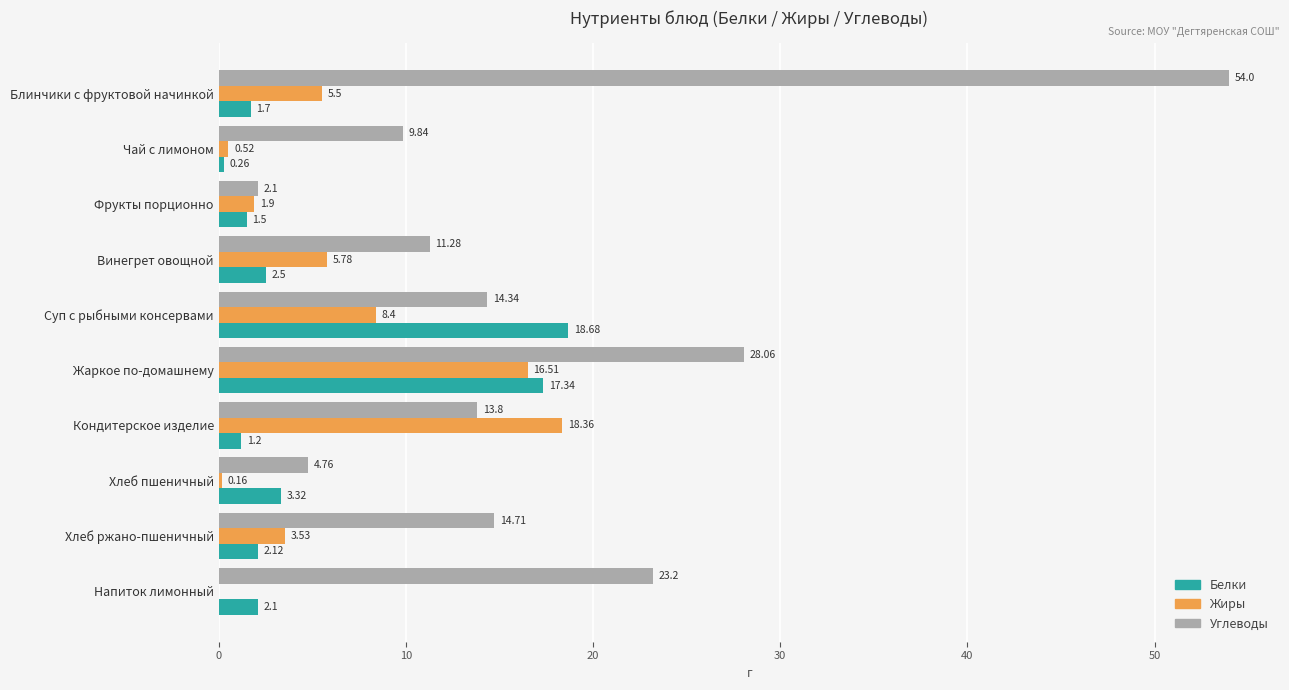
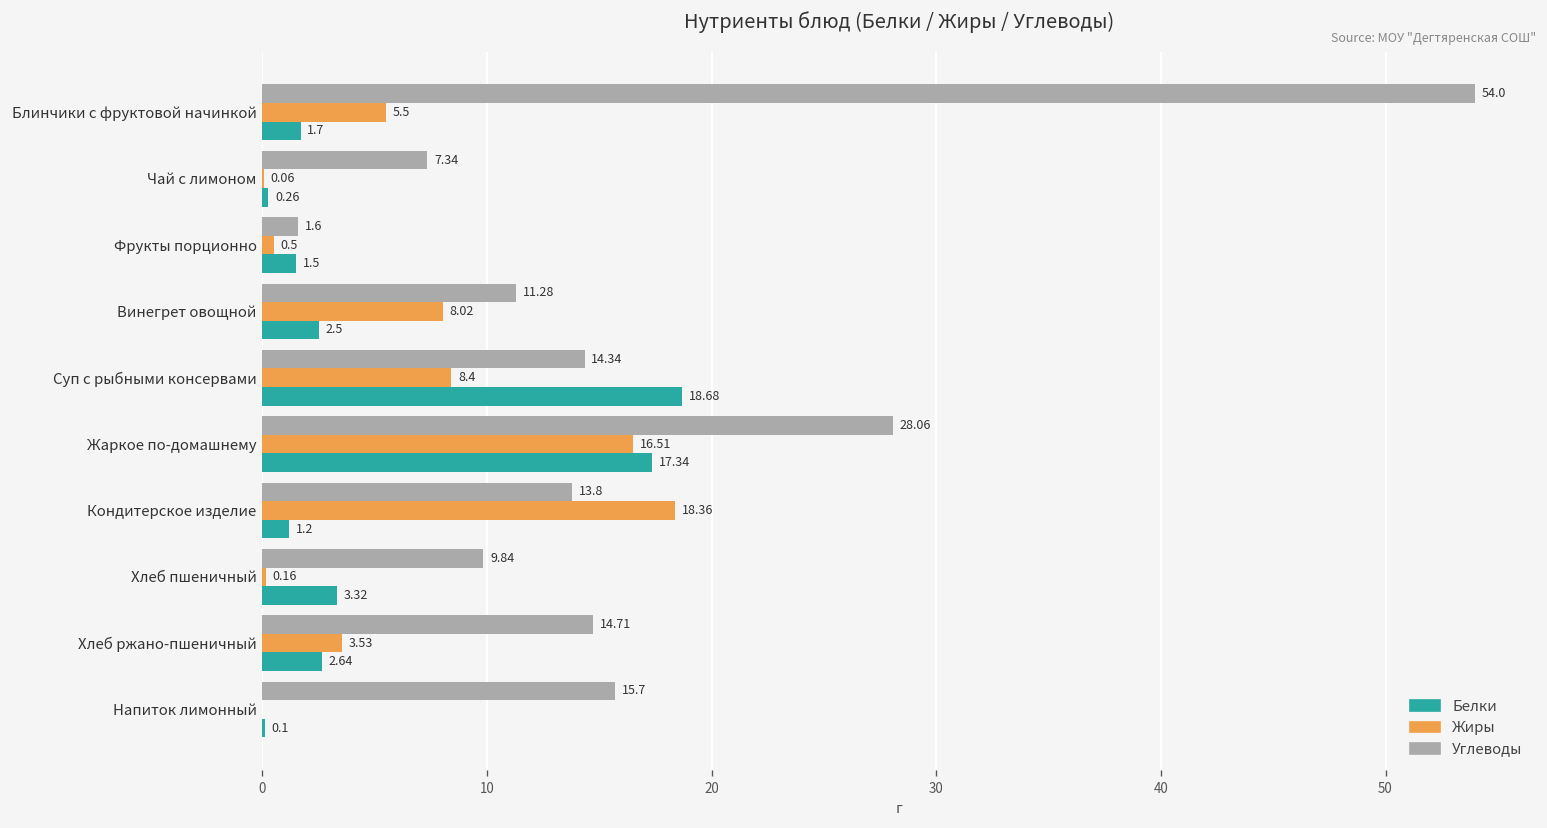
Углеводы, Чай с лимоном: 9.84 -> 7.34
Жиры, Чай с лимоном: 0.52 -> 0.06
Углеводы, Фрукты порционно: 2.1 -> 1.6
Жиры, Фрукты порционно: 1.9 -> 0.5
Жиры, Винегрет овощной: 5.78 -> 8.02
Углеводы, Хлеб пшеничный: 4.76 -> 9.84
Белки, Хлеб ржано-пшеничный: 2.12 -> 2.64
Углеводы, Напиток лимонный: 23.2 -> 15.7
Белки, Напиток лимонный: 2.1 -> 0.1
